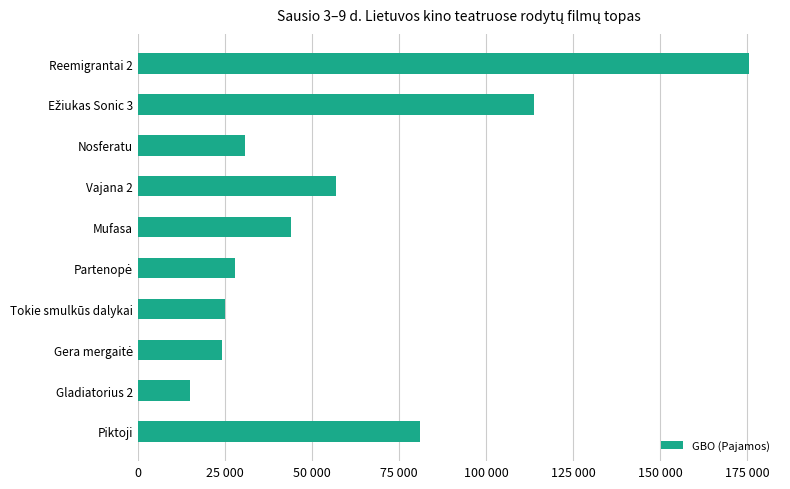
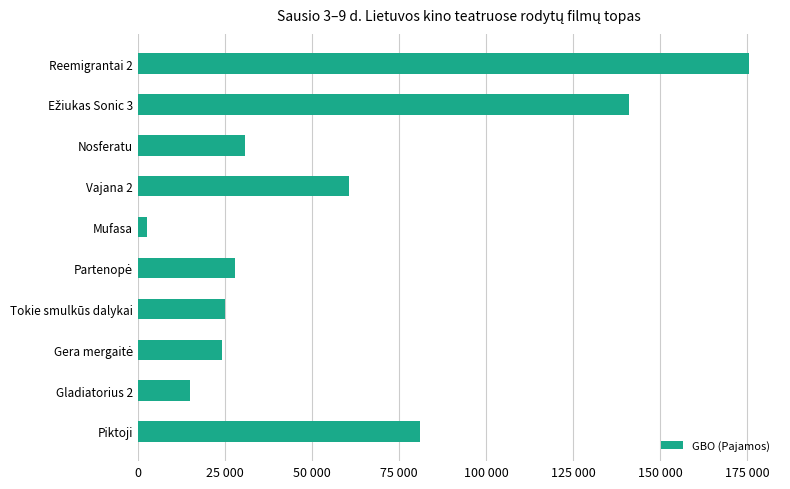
Ežiukas Sonic 3: 114000 -> 141000
Vajana 2: 57000 -> 61000
Mufasa: 44000 -> 3000
